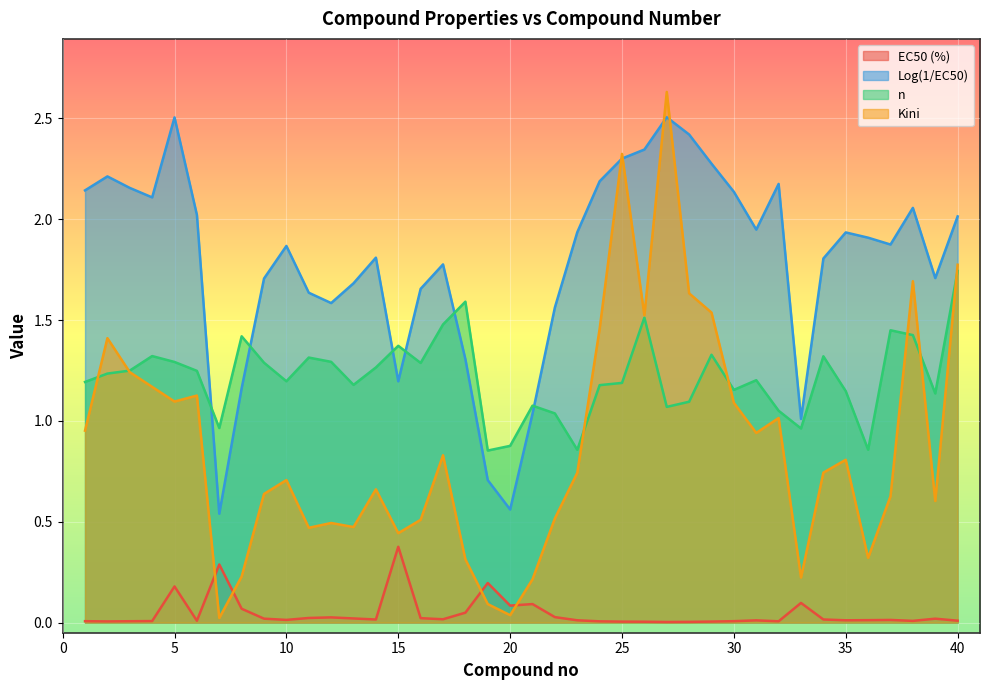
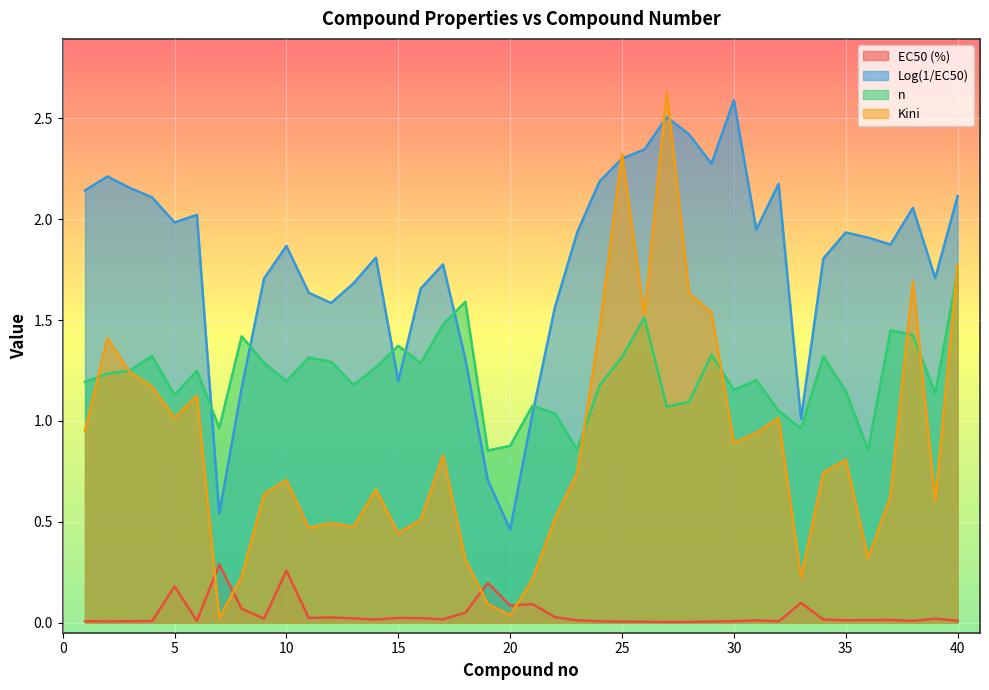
Log(1/EC50), 5: 2.51 -> 1.98
n, 5: 1.29 -> 1.13
Kini, 5: 1.10 -> 1.02
EC50 (%), 10: 0.01 -> 0.26
EC50 (%), 15: 0.38 -> 0.02
Log(1/EC50), 20: 0.56 -> 0.46
n, 25: 1.19 -> 1.32
Log(1/EC50), 30: 2.14 -> 2.59
Kini, 30: 1.09 -> 0.89
Log(1/EC50), 40: 2.01 -> 2.12
